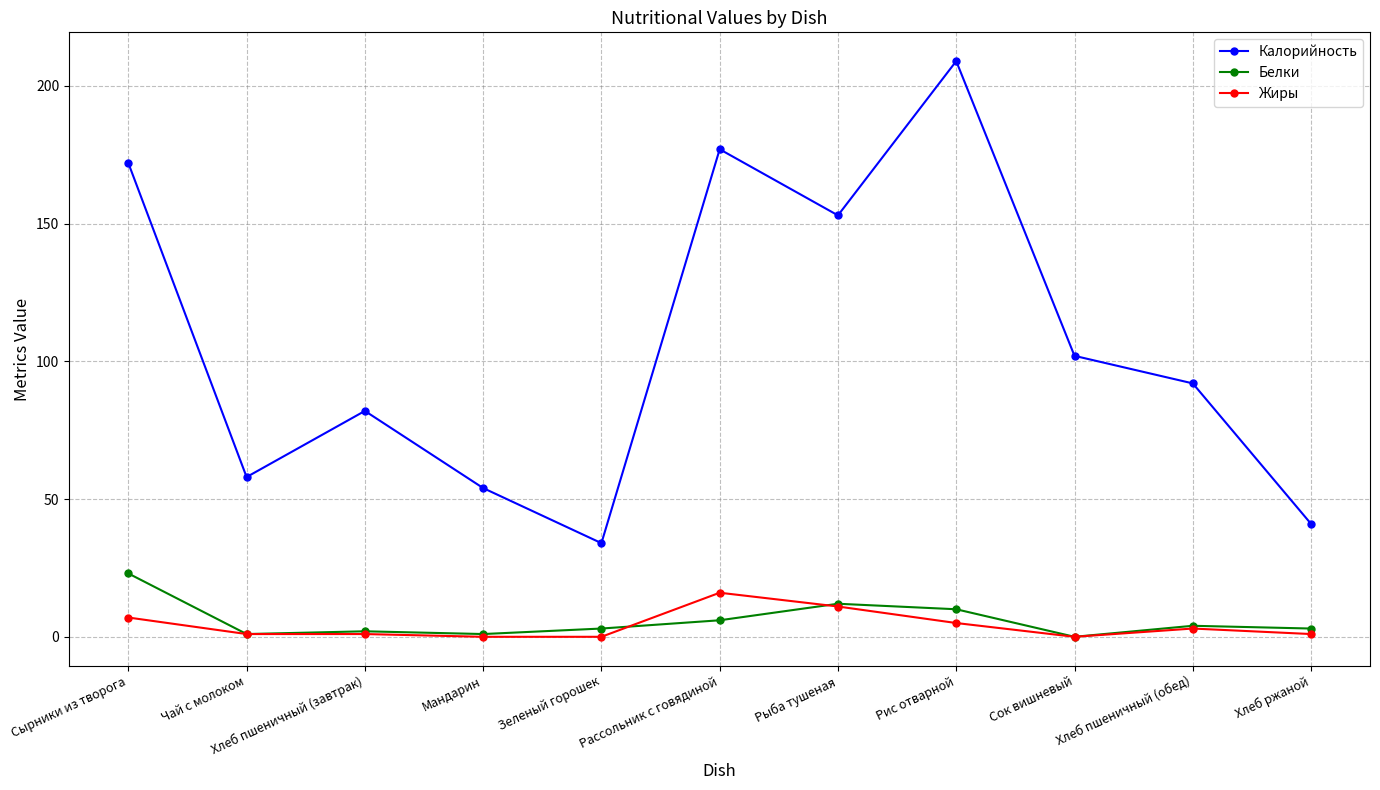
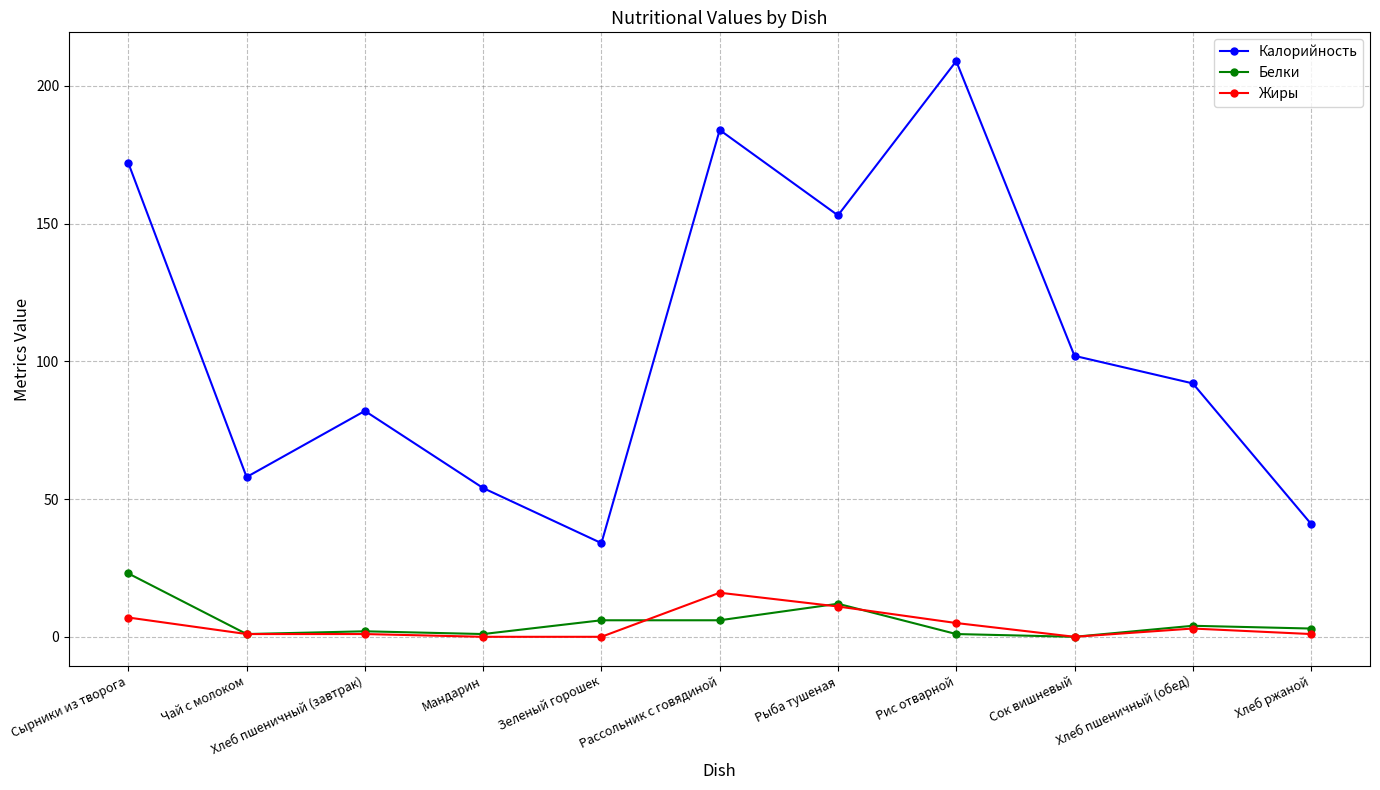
Белки, Зеленый горошек: 3 -> 6
Калорийность, Рассольник с говядиной: 177 -> 184
Белки, Рис отварной: 10 -> 1
